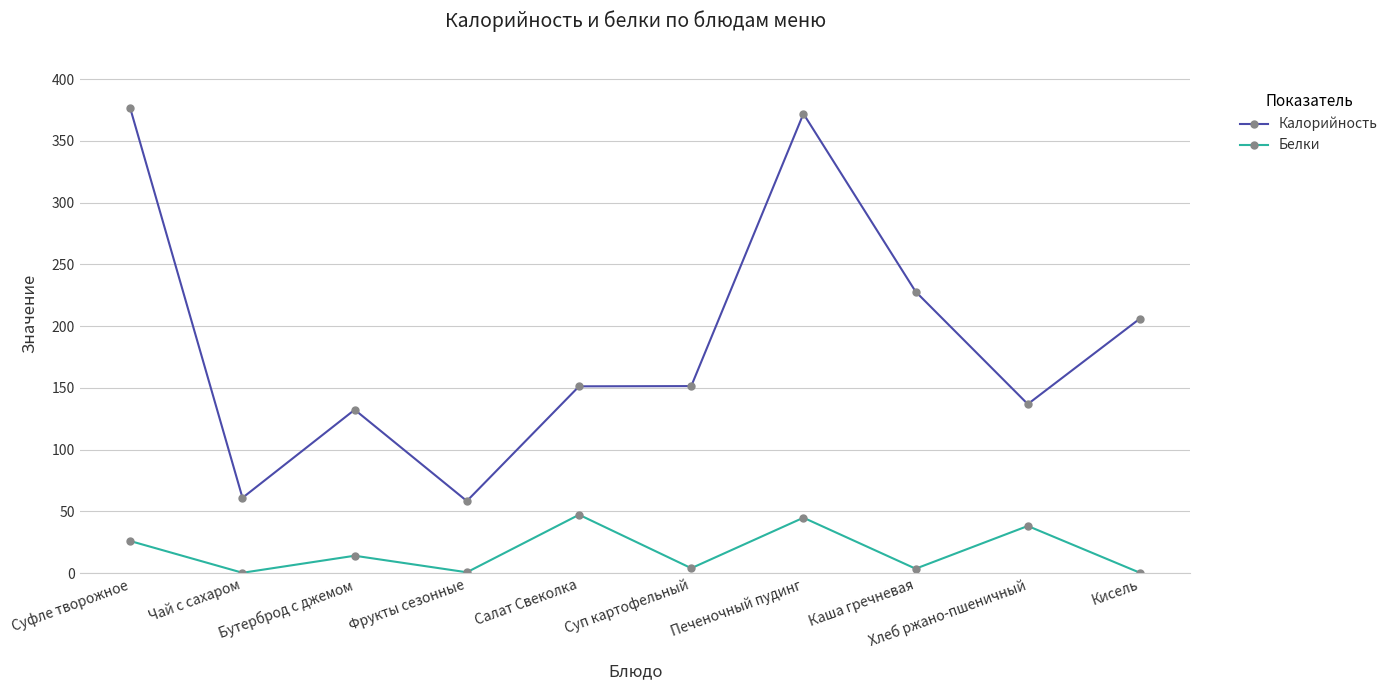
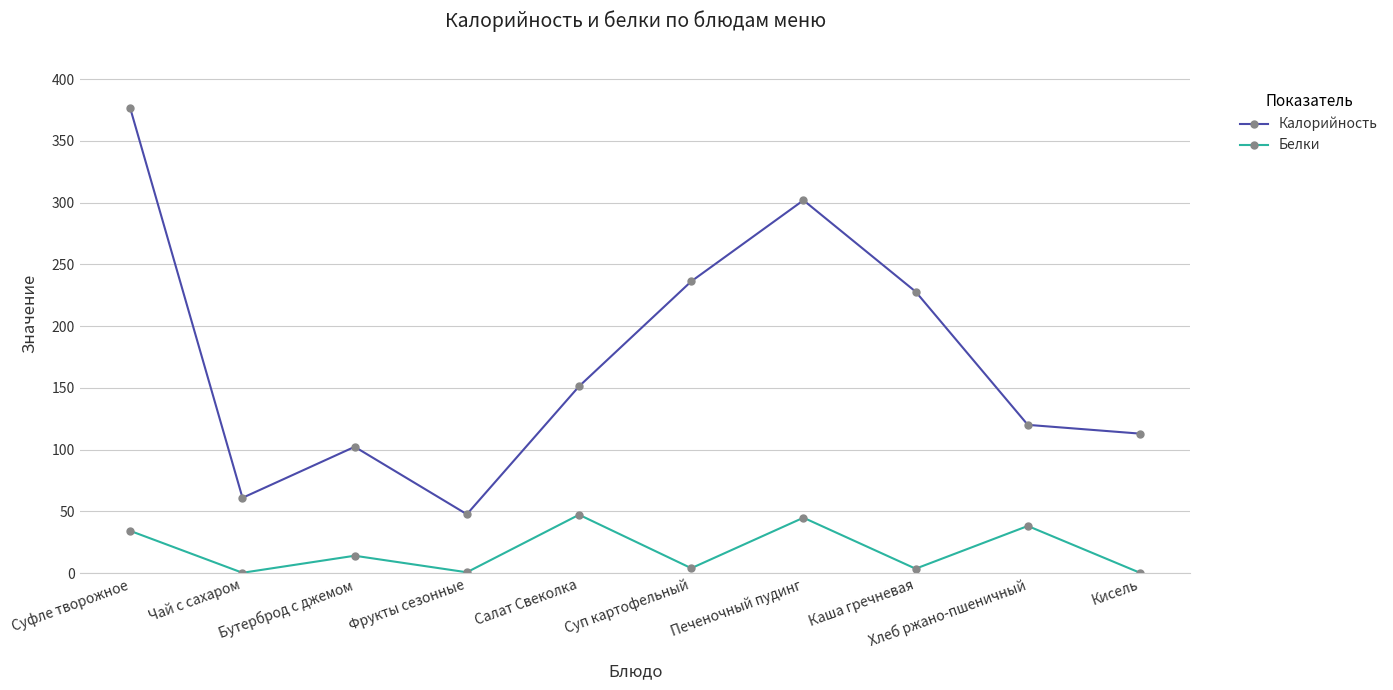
Белки, Суфле творожное: 26 -> 34
Калорийность, Бутерброд с джемом: 132 -> 102
Калорийность, Фрукты сезонные: 58 -> 48
Калорийность, Суп картофельный: 151 -> 236
Калорийность, Печеночный пудинг: 372 -> 302
Калорийность, Хлеб ржано-пшеничный: 137 -> 120
Калорийность, Кисель: 206 -> 113
